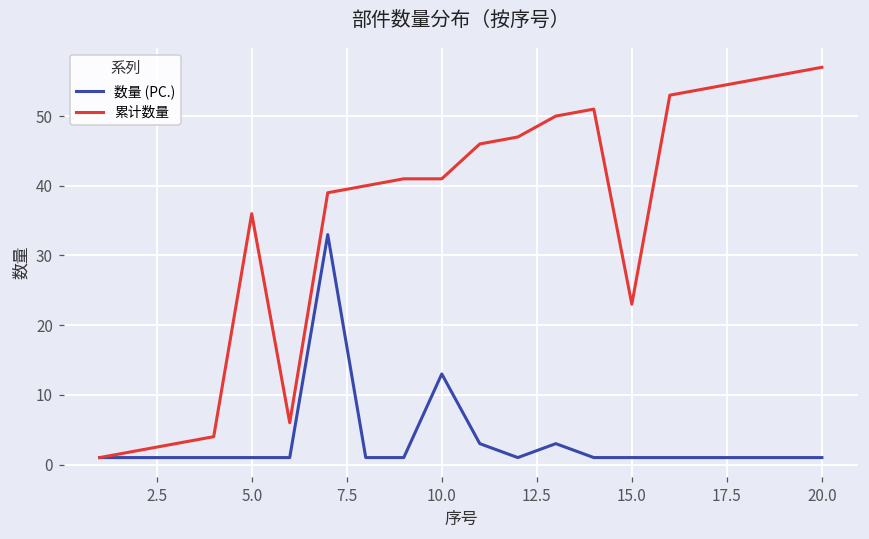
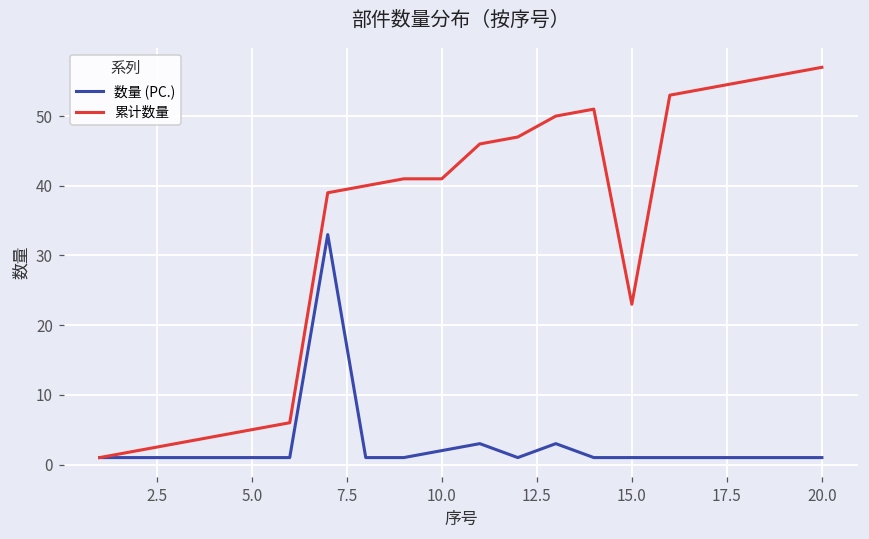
累计数量, 5.0: 36 -> 5
数量 (PC.), 10.0: 13 -> 2
